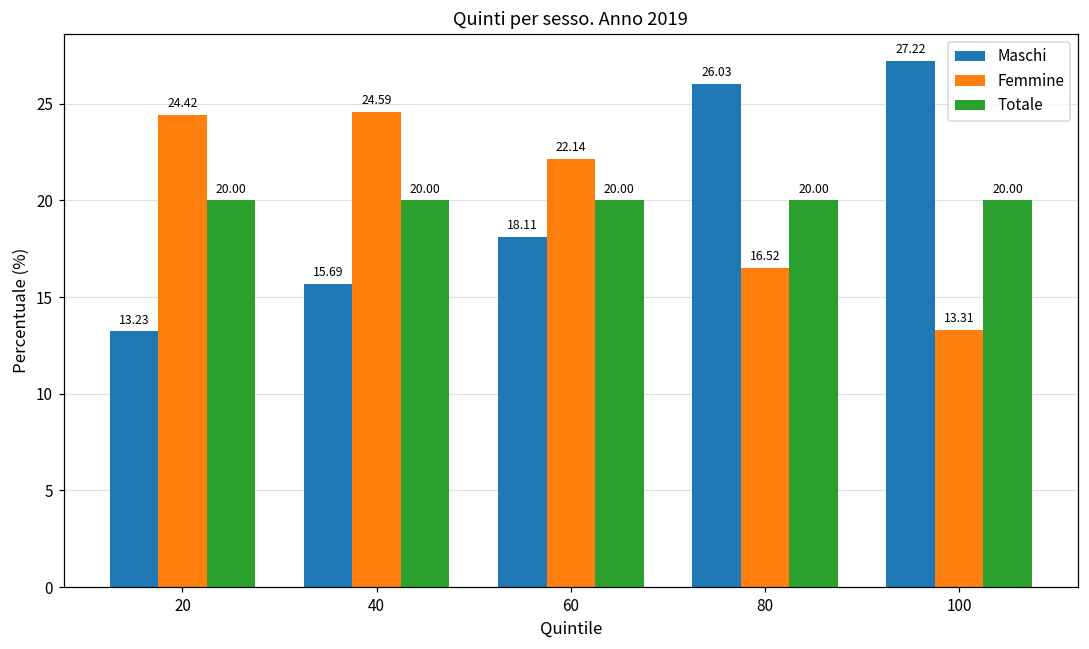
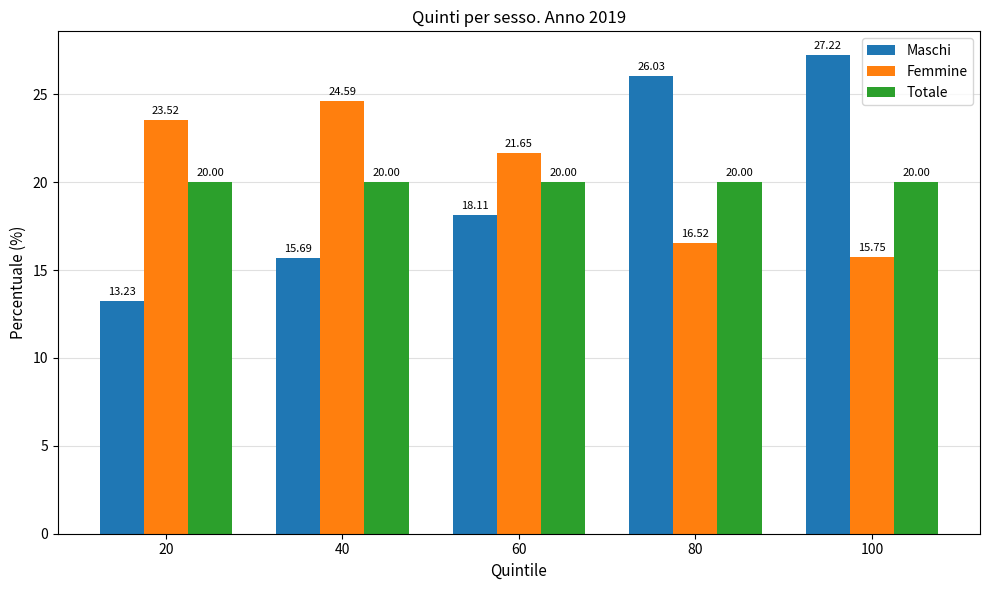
Femmine, 20: 24.42 -> 23.52
Femmine, 60: 22.14 -> 21.65
Femmine, 100: 13.31 -> 15.75
